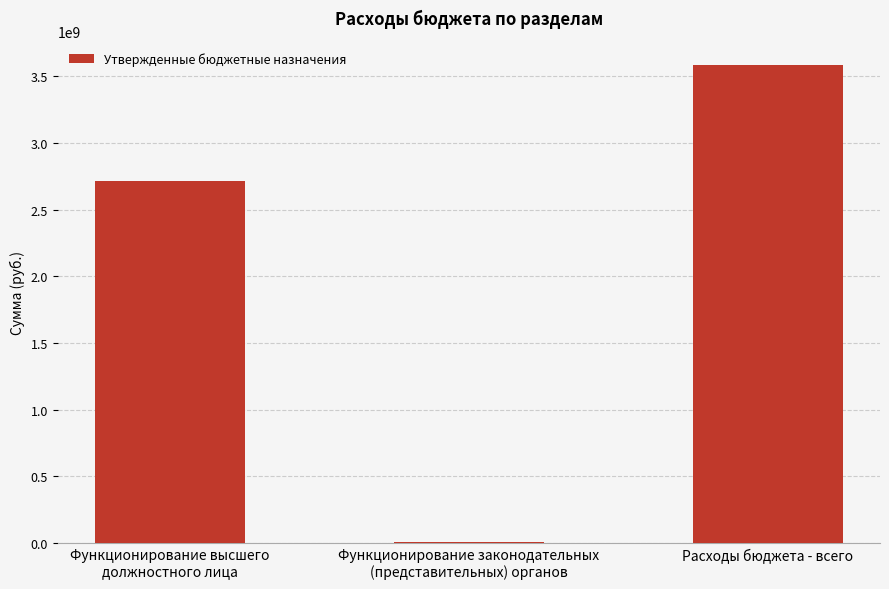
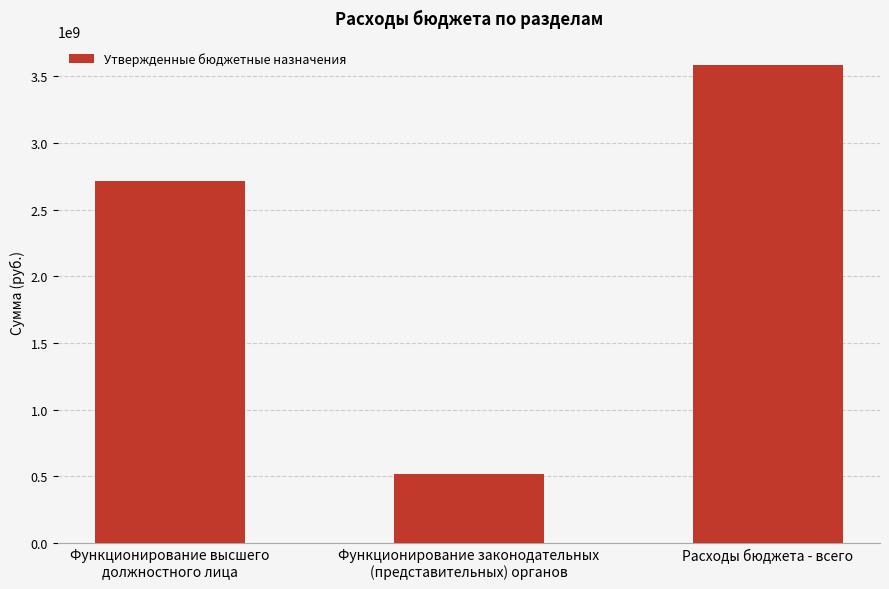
Функционирование законодательных (представительных) органов: 10000000 -> 520000000
